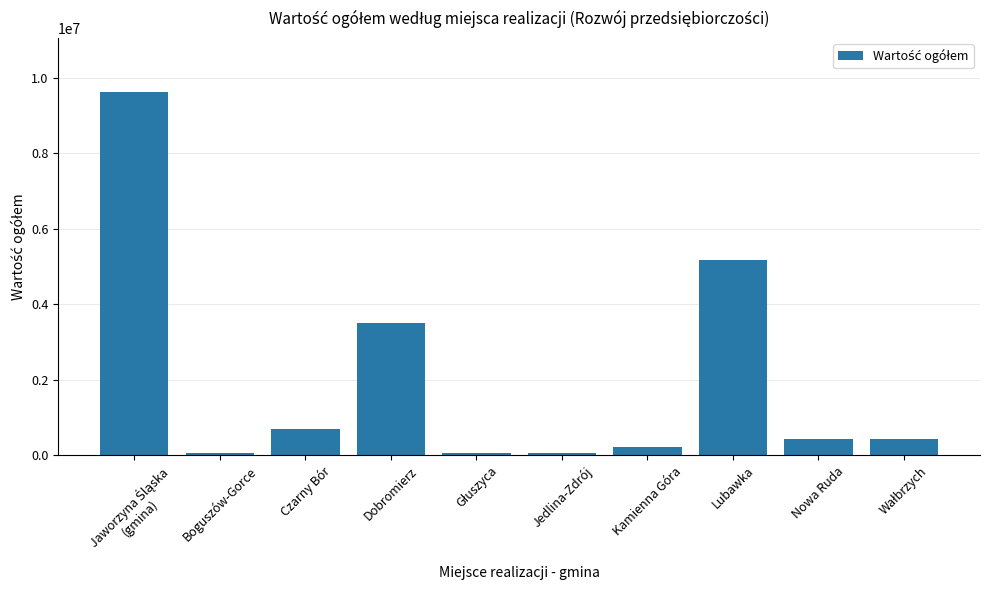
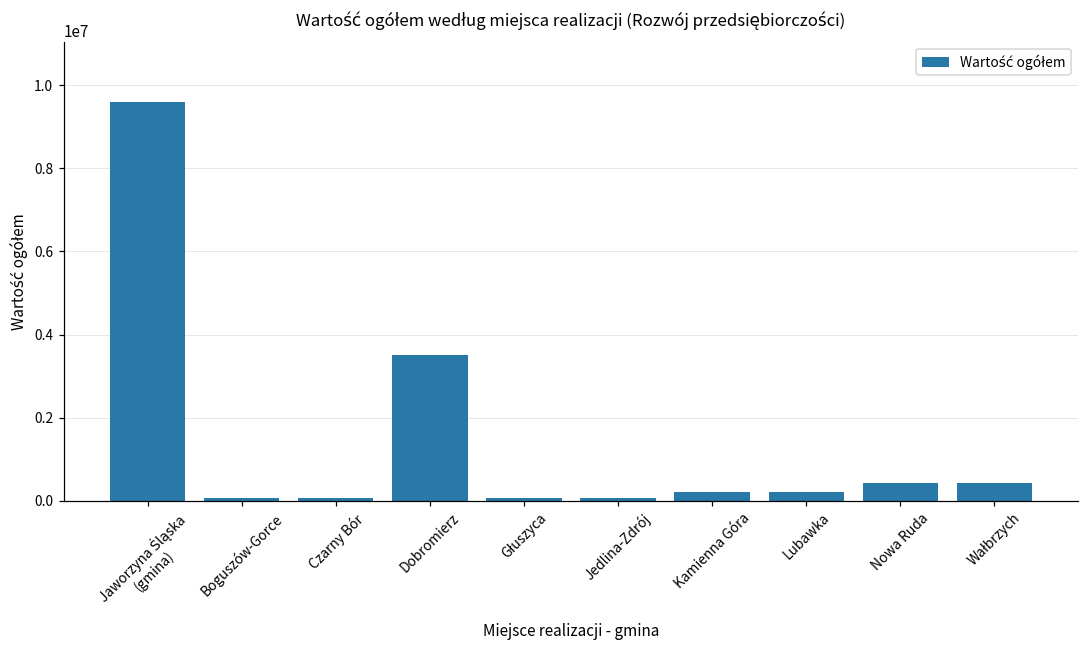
Czarny Bór: 700000 -> 100000
Lubawka: 5200000 -> 200000
